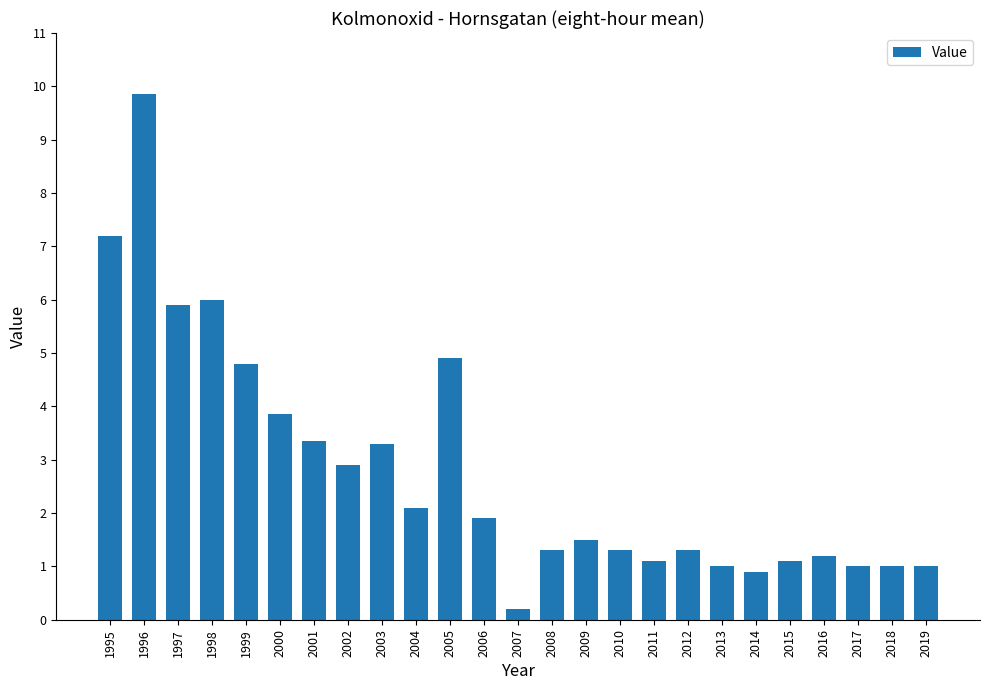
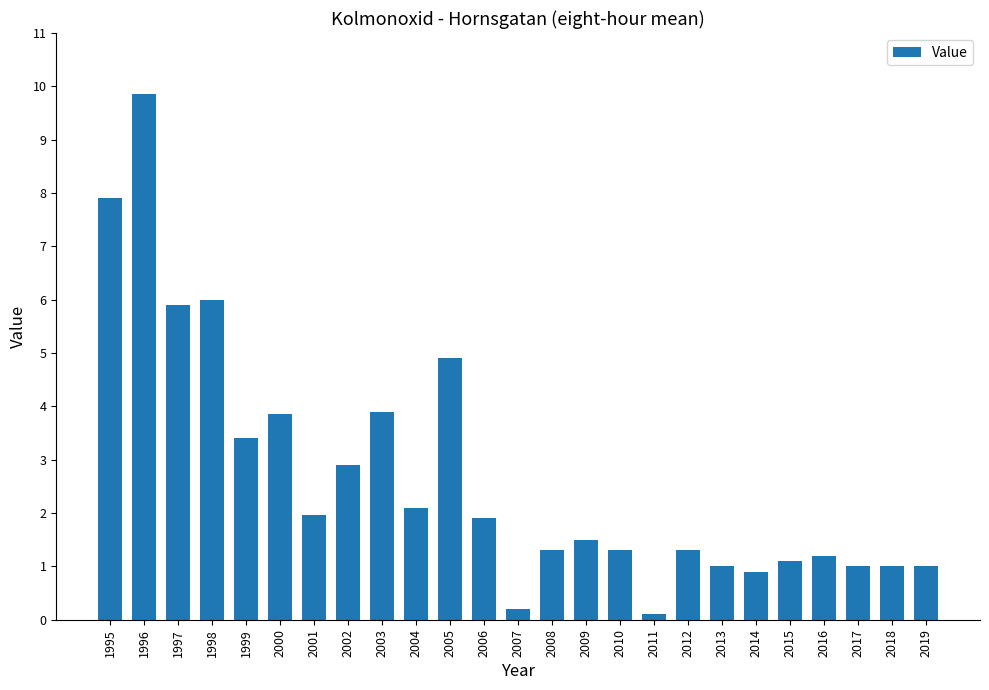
1995: 7.2 -> 7.9
1999: 4.8 -> 3.4
2001: 3.4 -> 2.0
2003: 3.3 -> 3.9
2011: 1.1 -> 0.1
